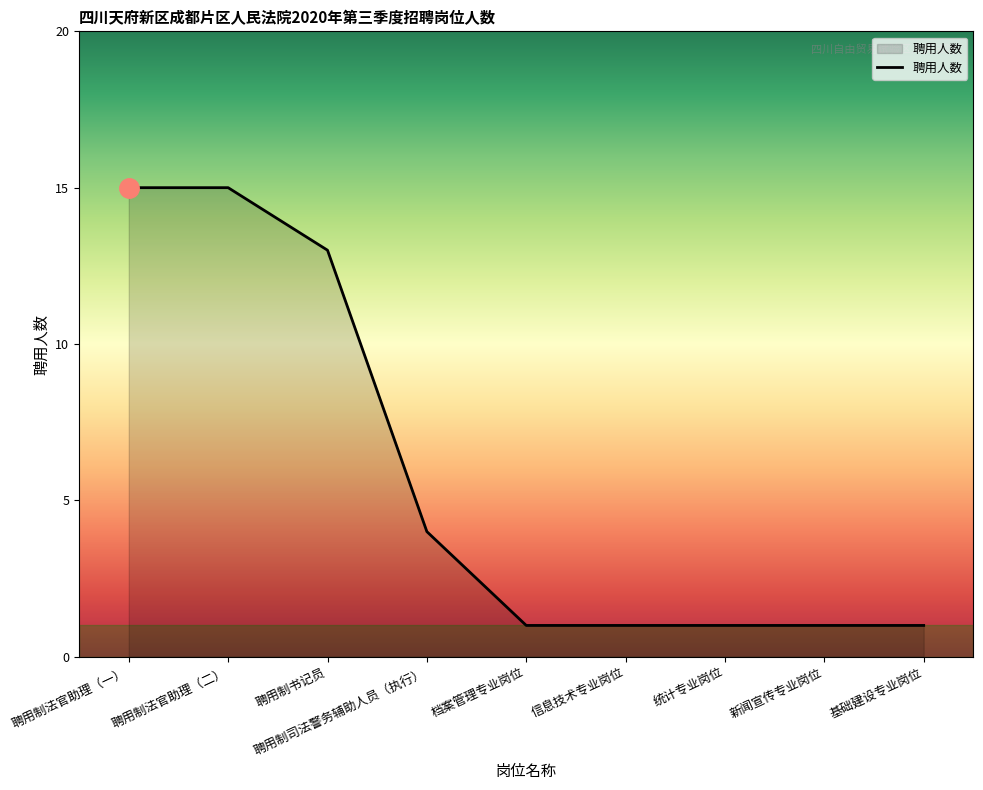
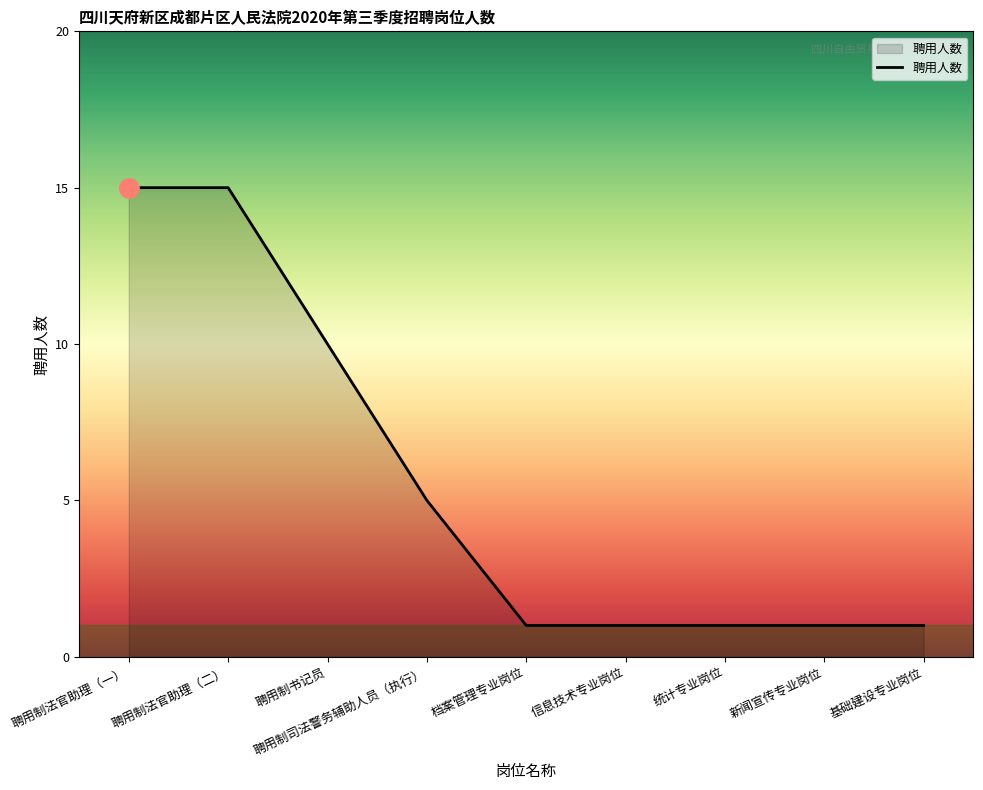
聘用人数, 聘用制书记员: 13 -> 10
聘用人数, 聘用制司法警务辅助人员（执行）: 4 -> 5
